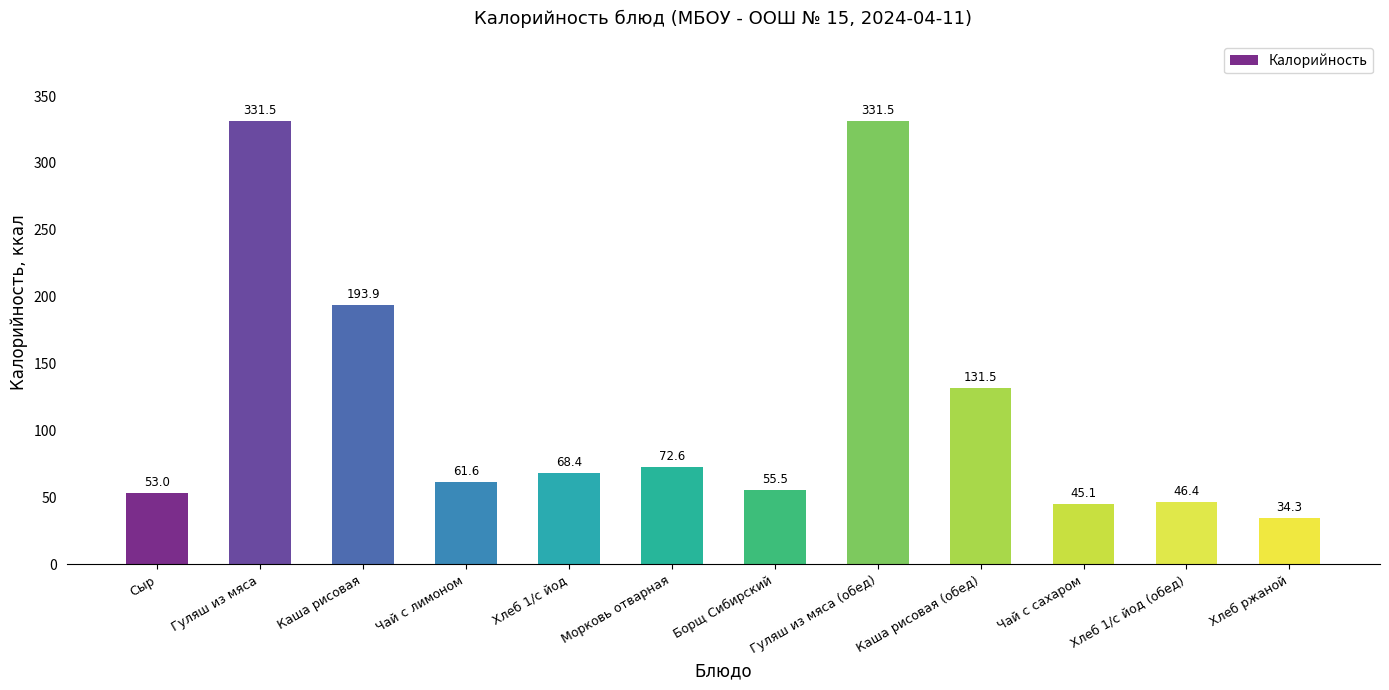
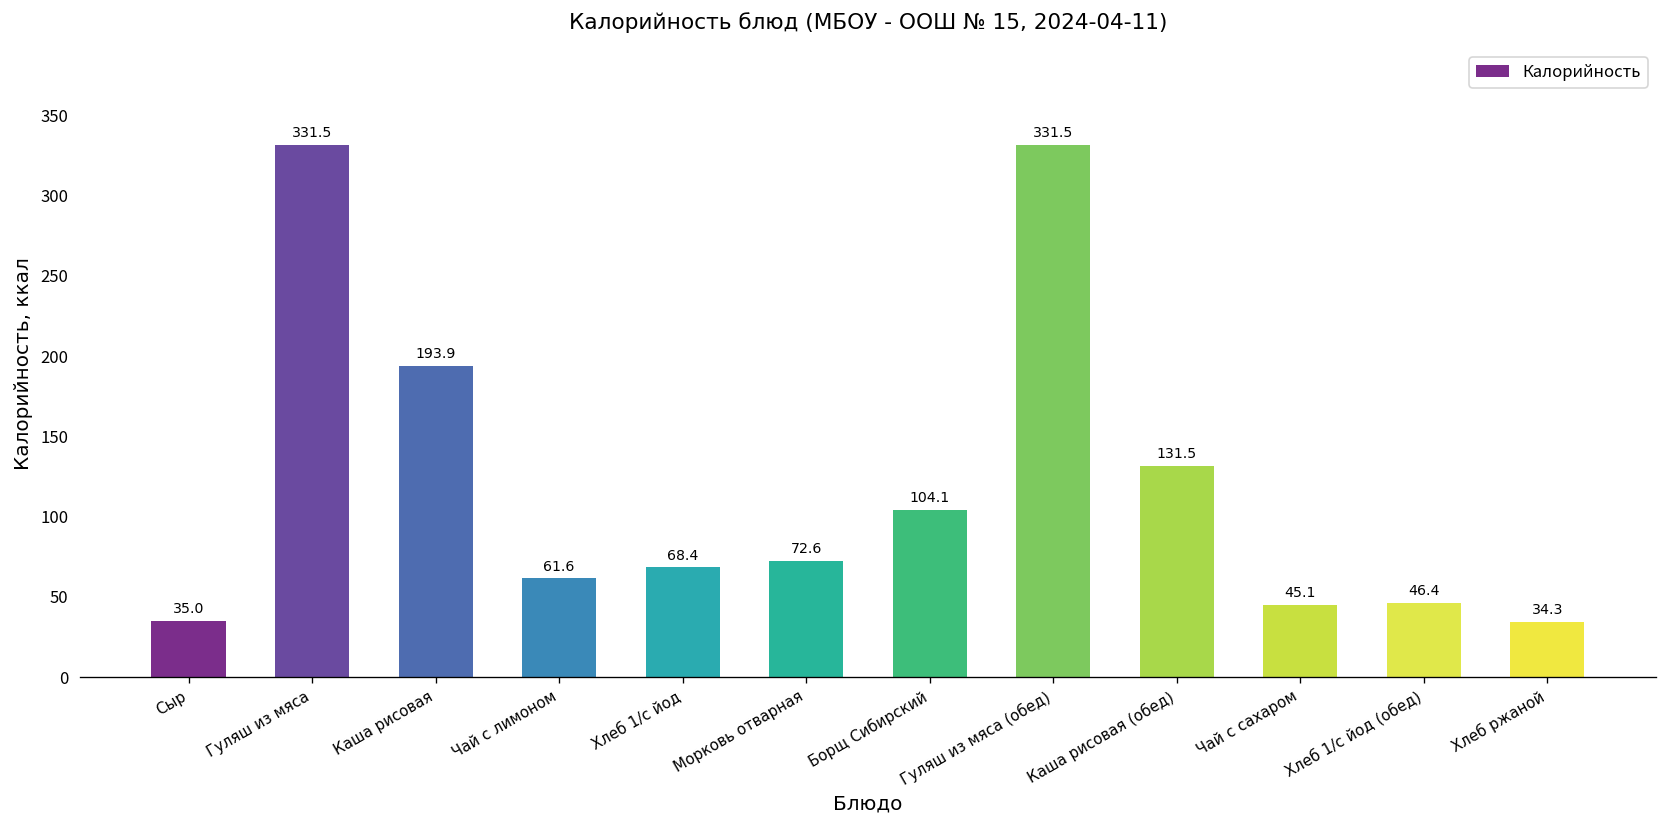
Сыр: 53.0 -> 35.0
Борщ Сибирский: 55.5 -> 104.1
